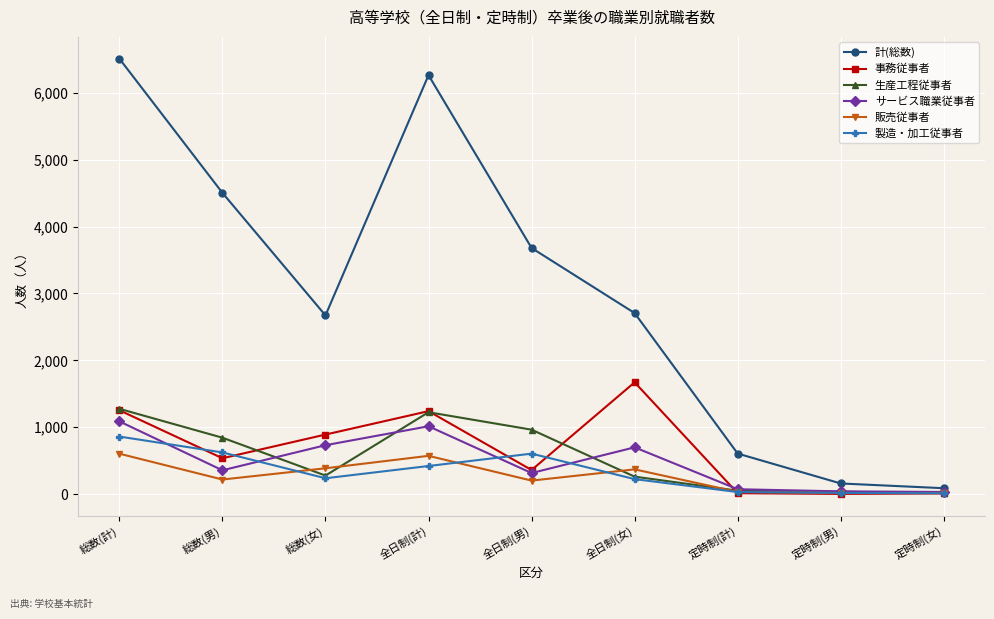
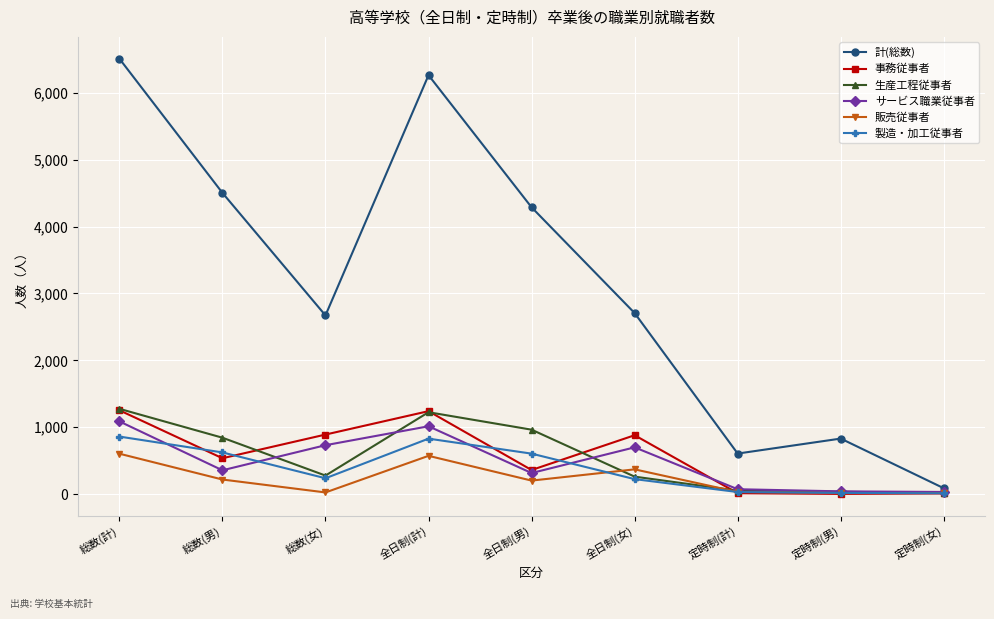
販売従事者, 総数(女): 400 -> 0
製造・加工従事者, 全日制(計): 400 -> 800
計(総数), 全日制(男): 3,700 -> 4,300
事務従事者, 全日制(女): 1,700 -> 900
計(総数), 定時制(男): 200 -> 800
